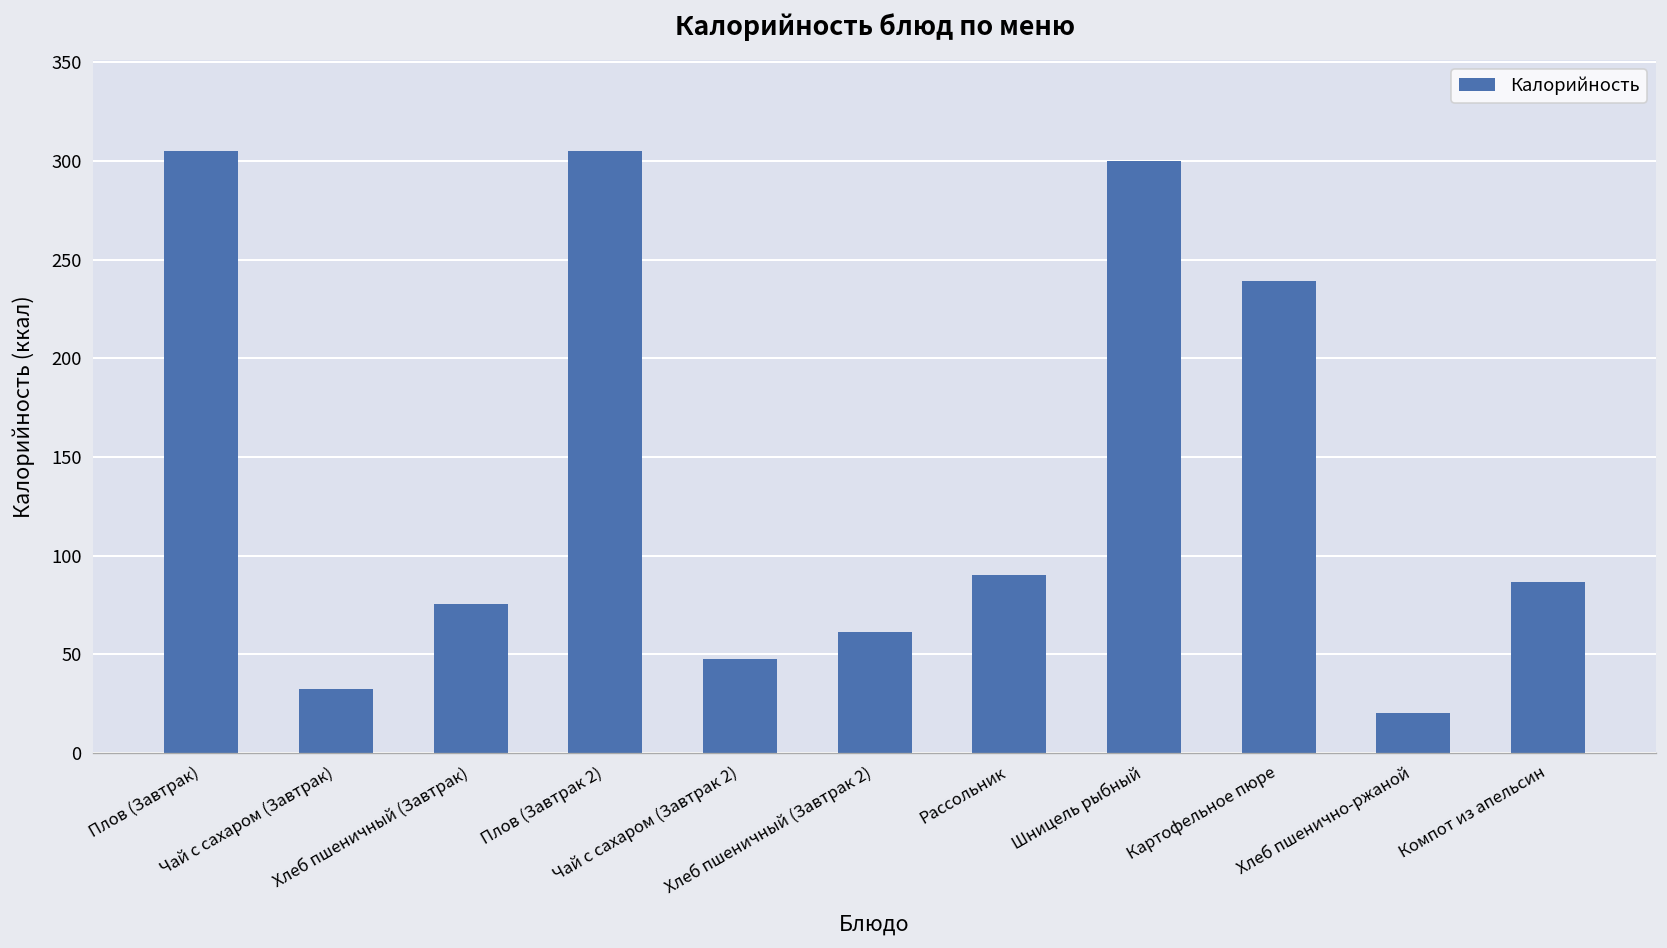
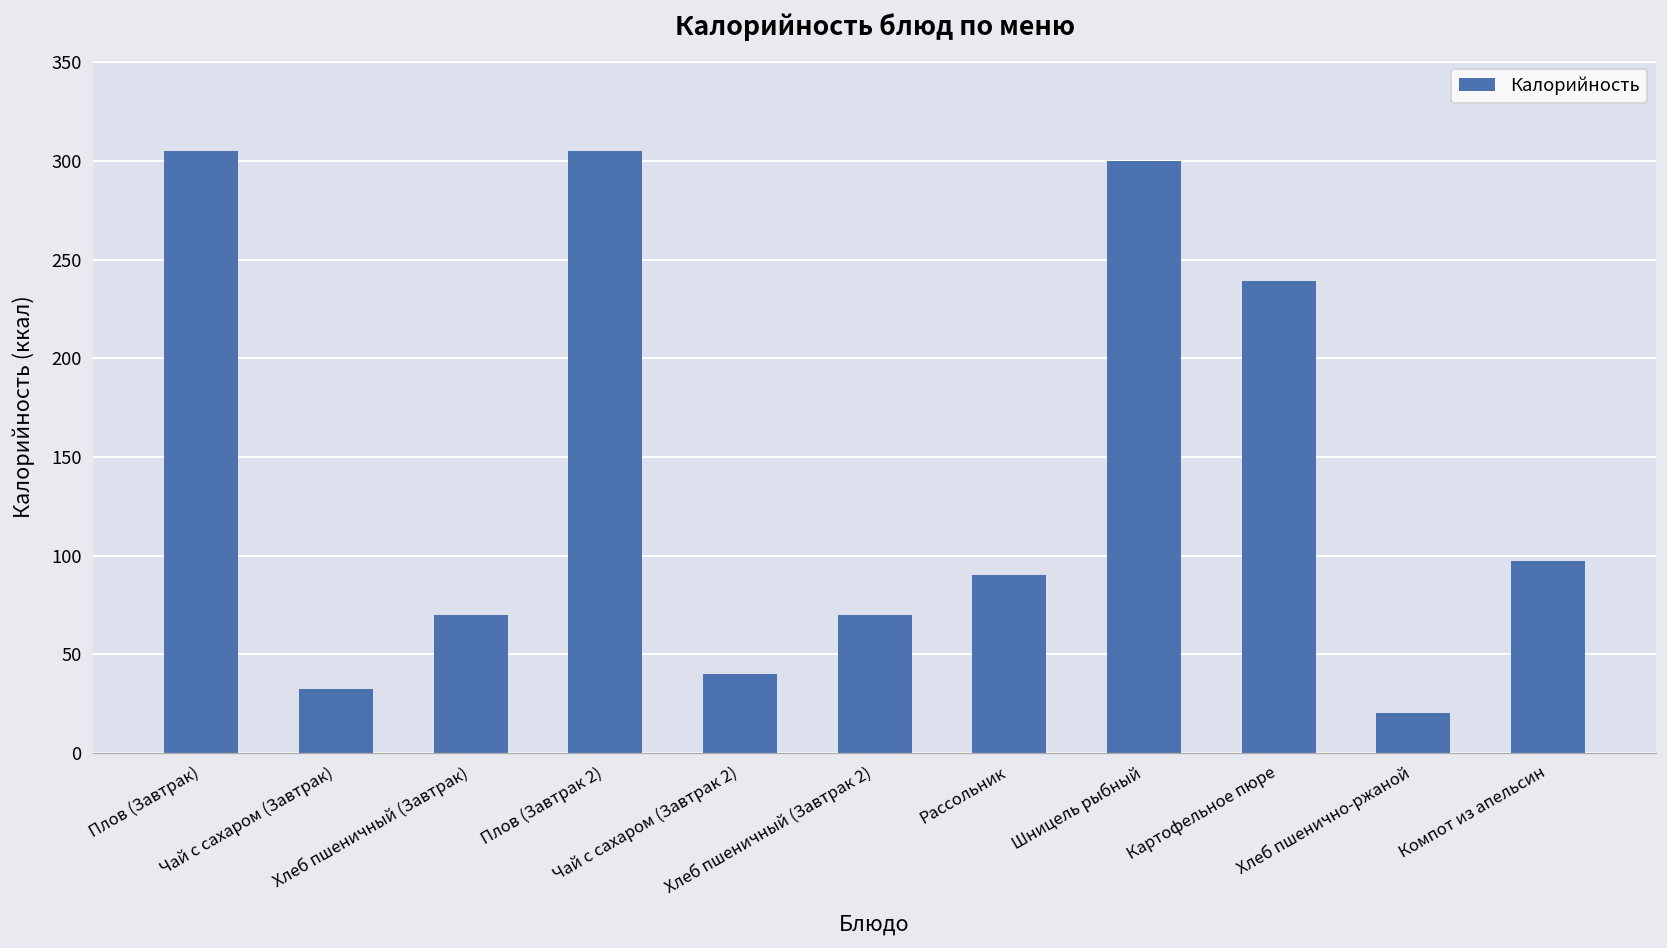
Хлеб пшеничный (Завтрак): 75 -> 70
Чай с сахаром (Завтрак 2): 47 -> 40
Хлеб пшеничный (Завтрак 2): 61 -> 70
Компот из апельсин: 87 -> 97
